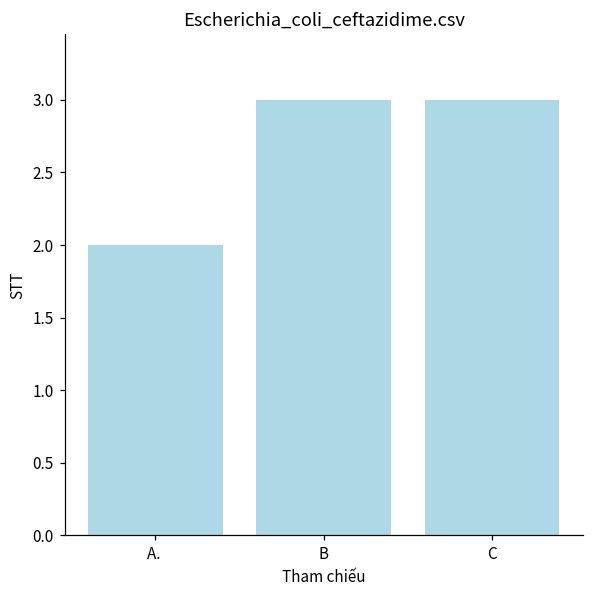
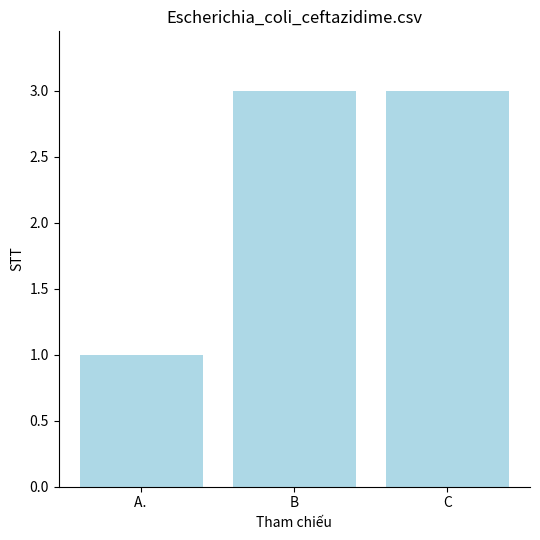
A.: 2 -> 1
